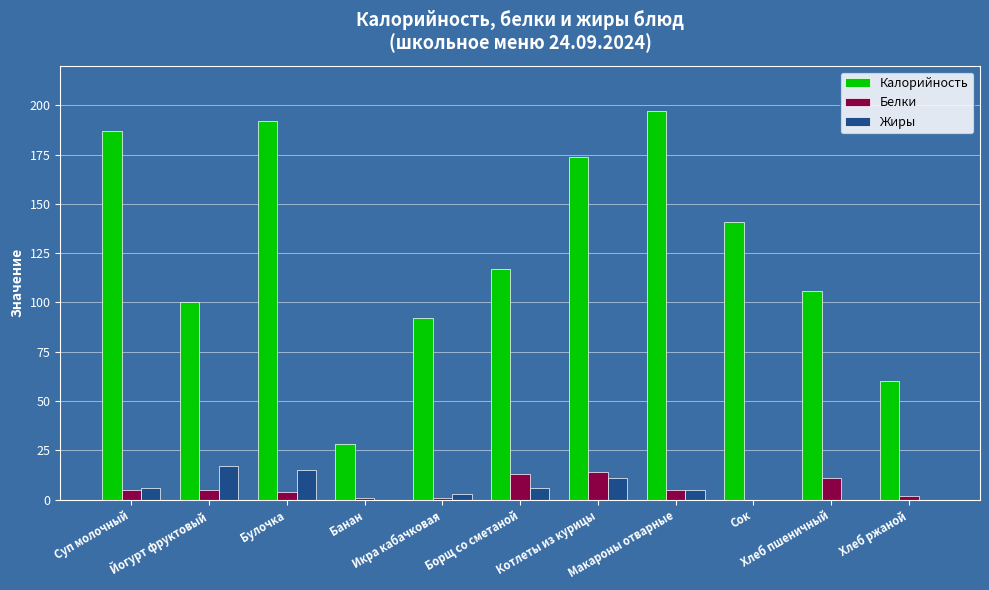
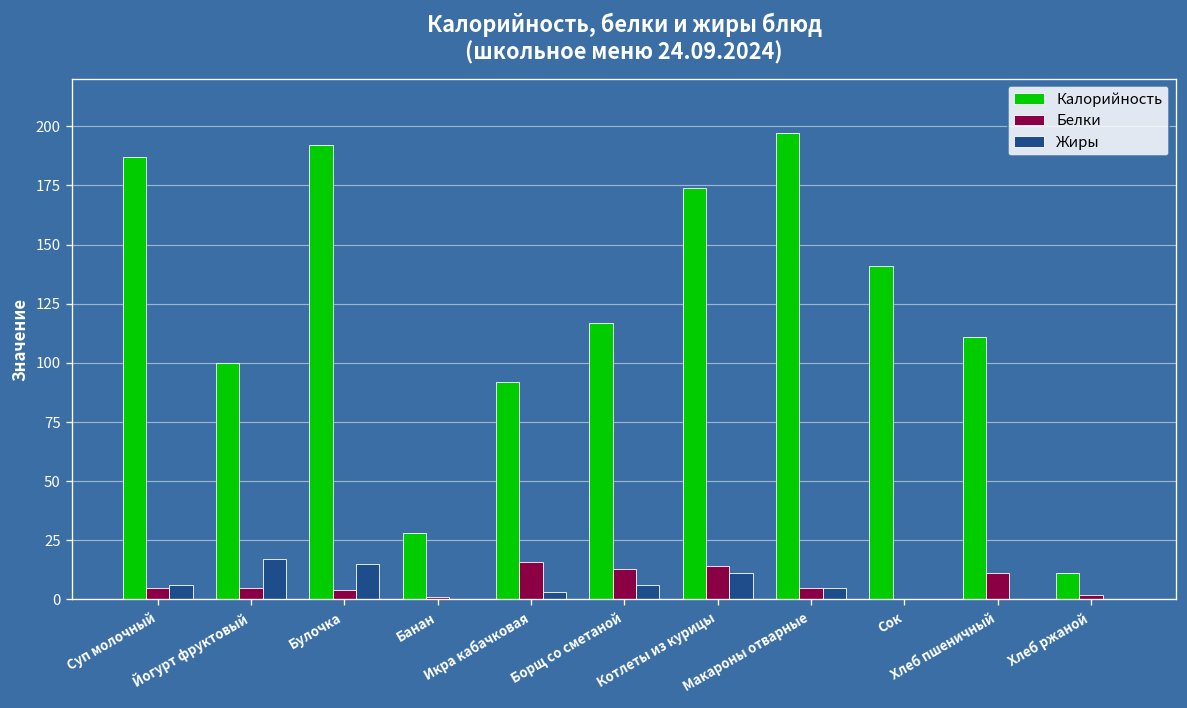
Белки, Икра кабачковая: 1 -> 16
Калорийность, Хлеб пшеничный: 106 -> 111
Калорийность, Хлеб ржаной: 60 -> 11
